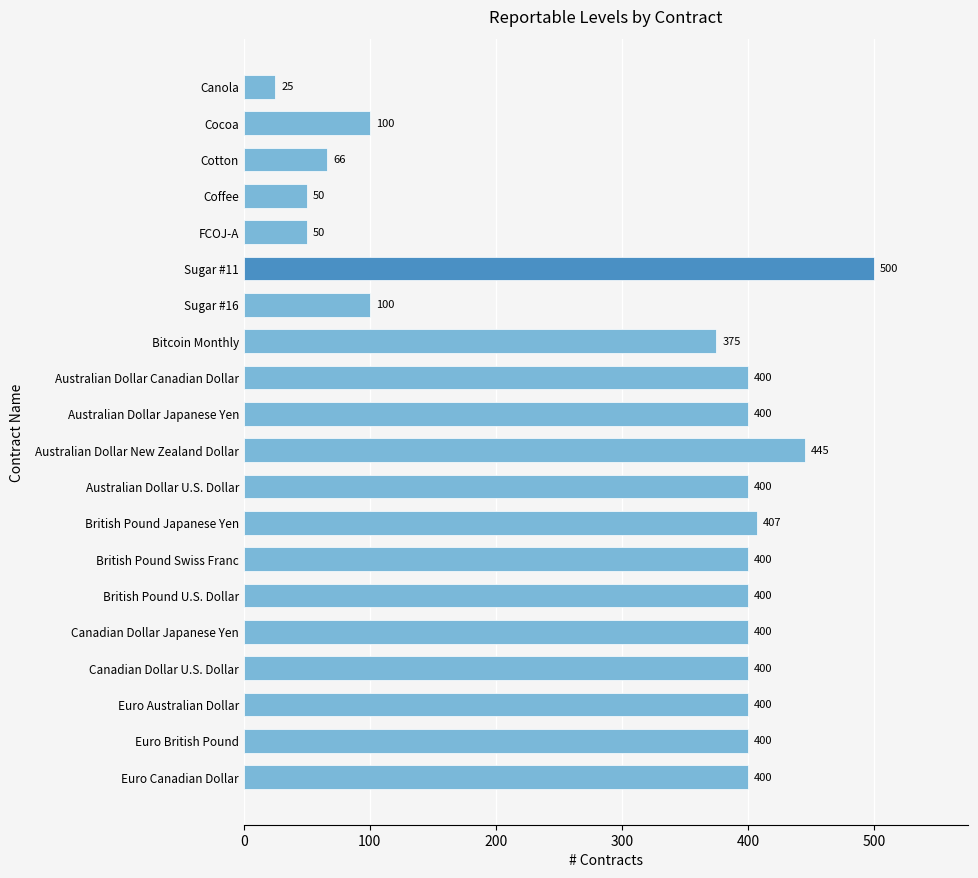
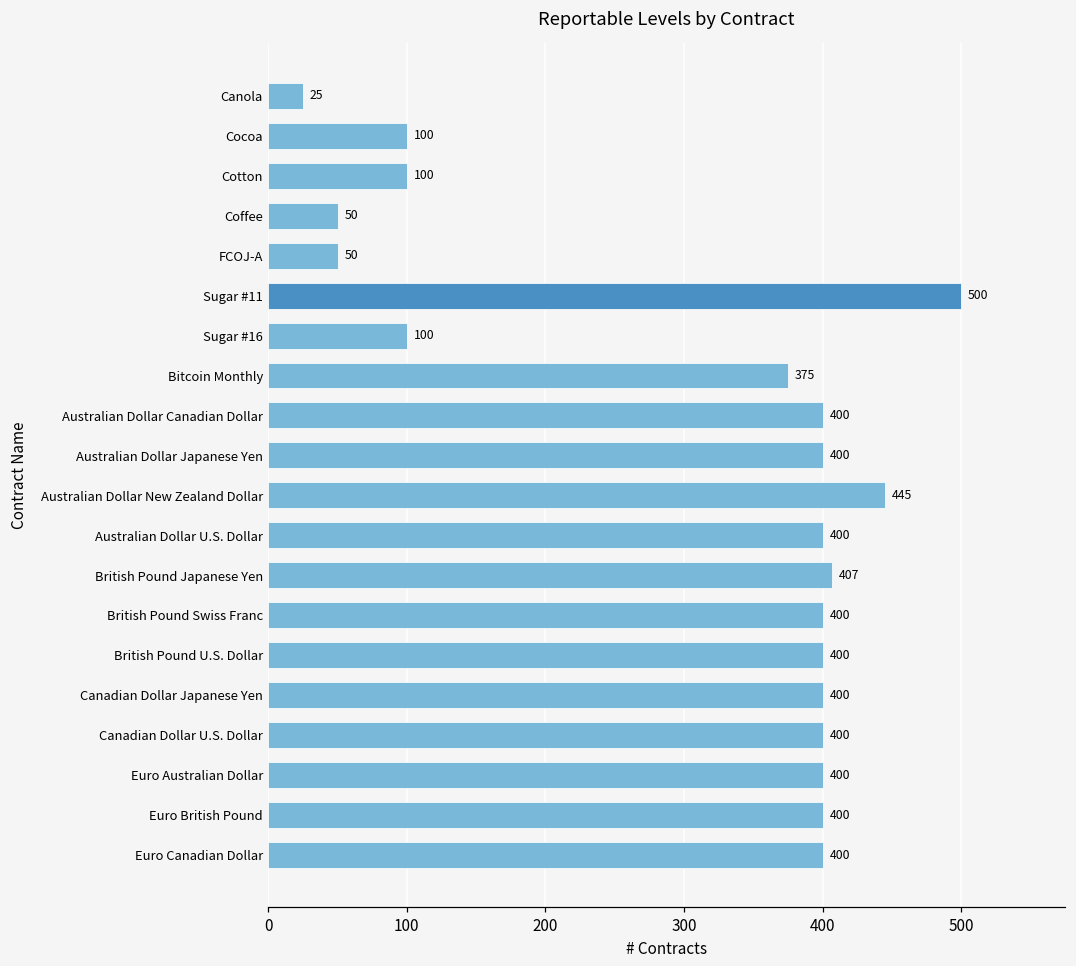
Cotton: 66 -> 100
